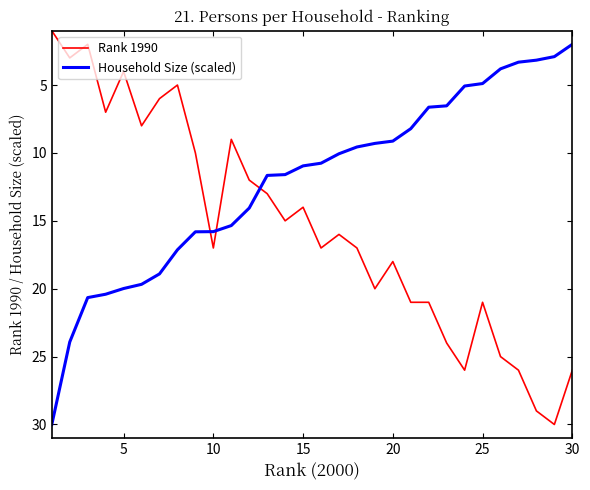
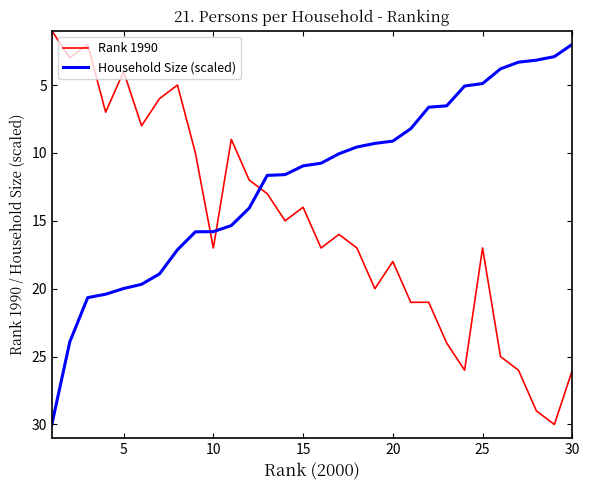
Rank 1990, 25: 21 -> 17
